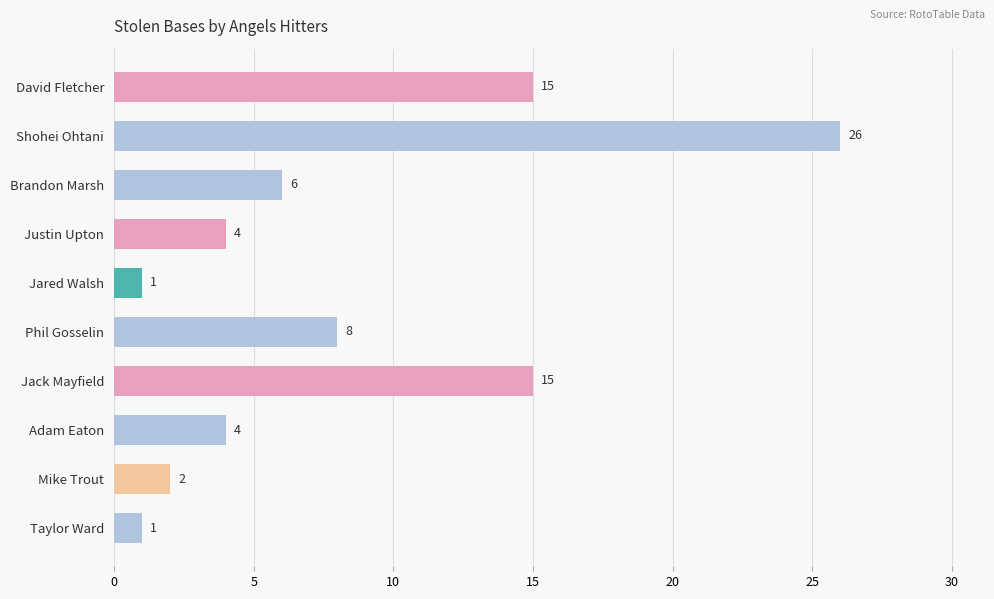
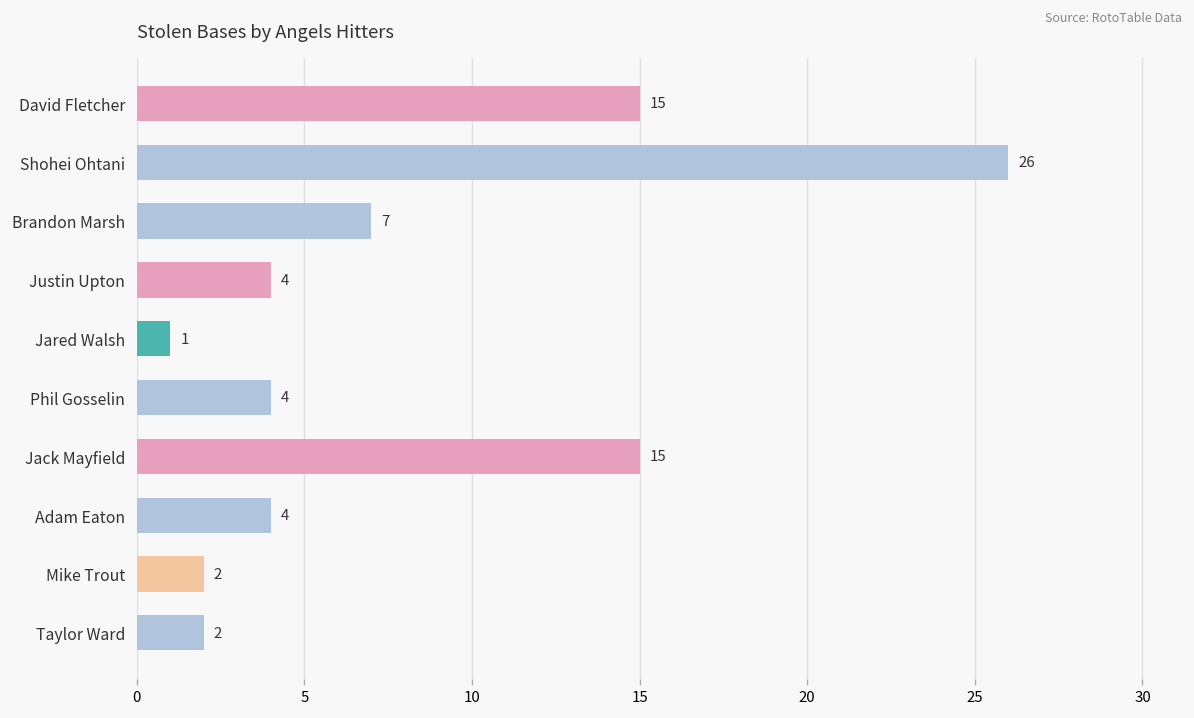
Brandon Marsh: 6 -> 7
Phil Gosselin: 8 -> 4
Taylor Ward: 1 -> 2
